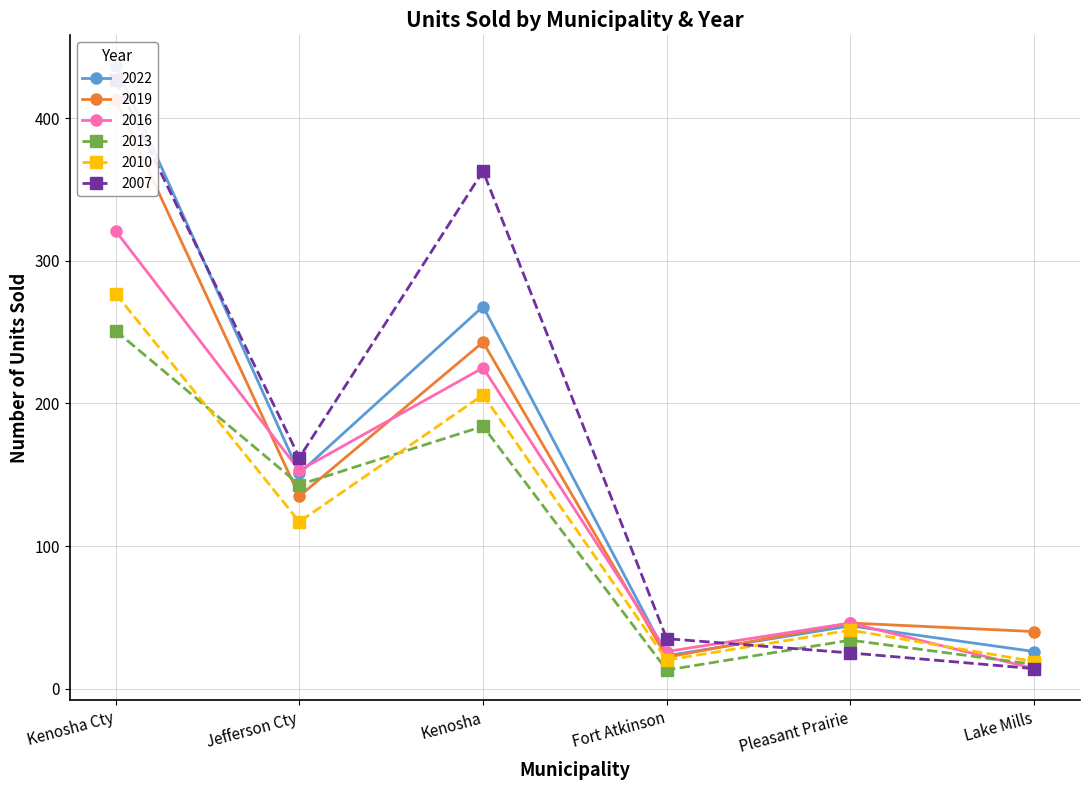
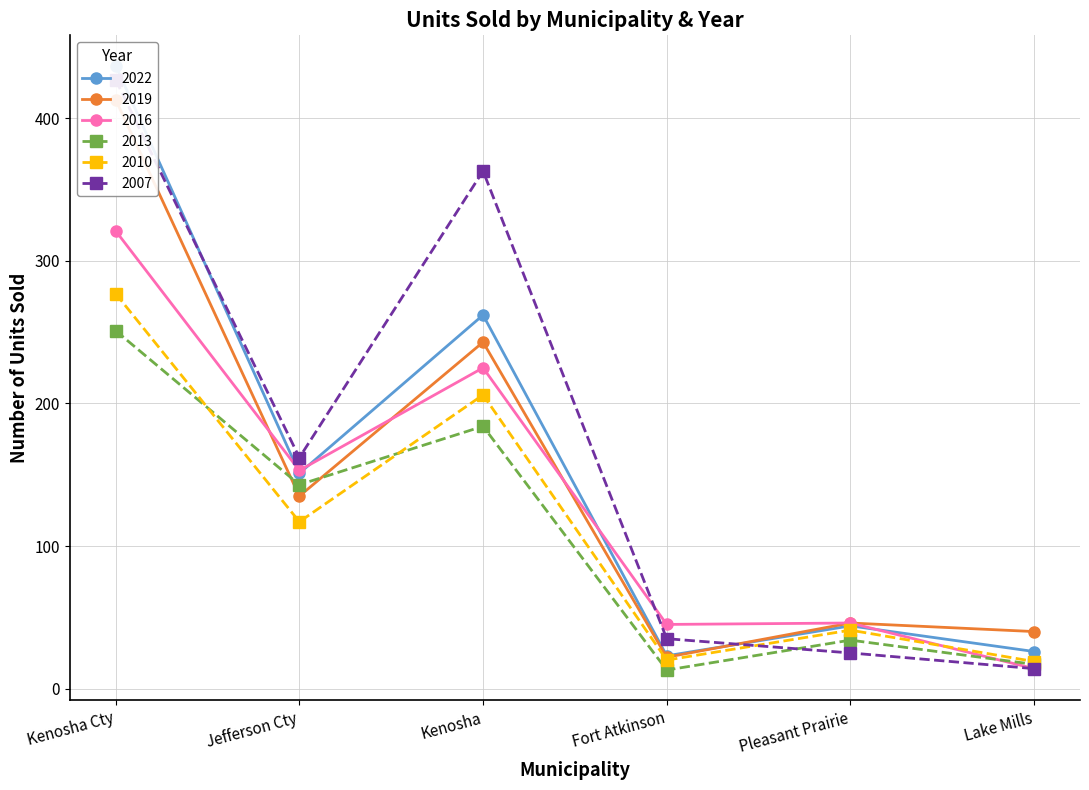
2022, Kenosha: 268 -> 262
2016, Fort Atkinson: 26 -> 45
